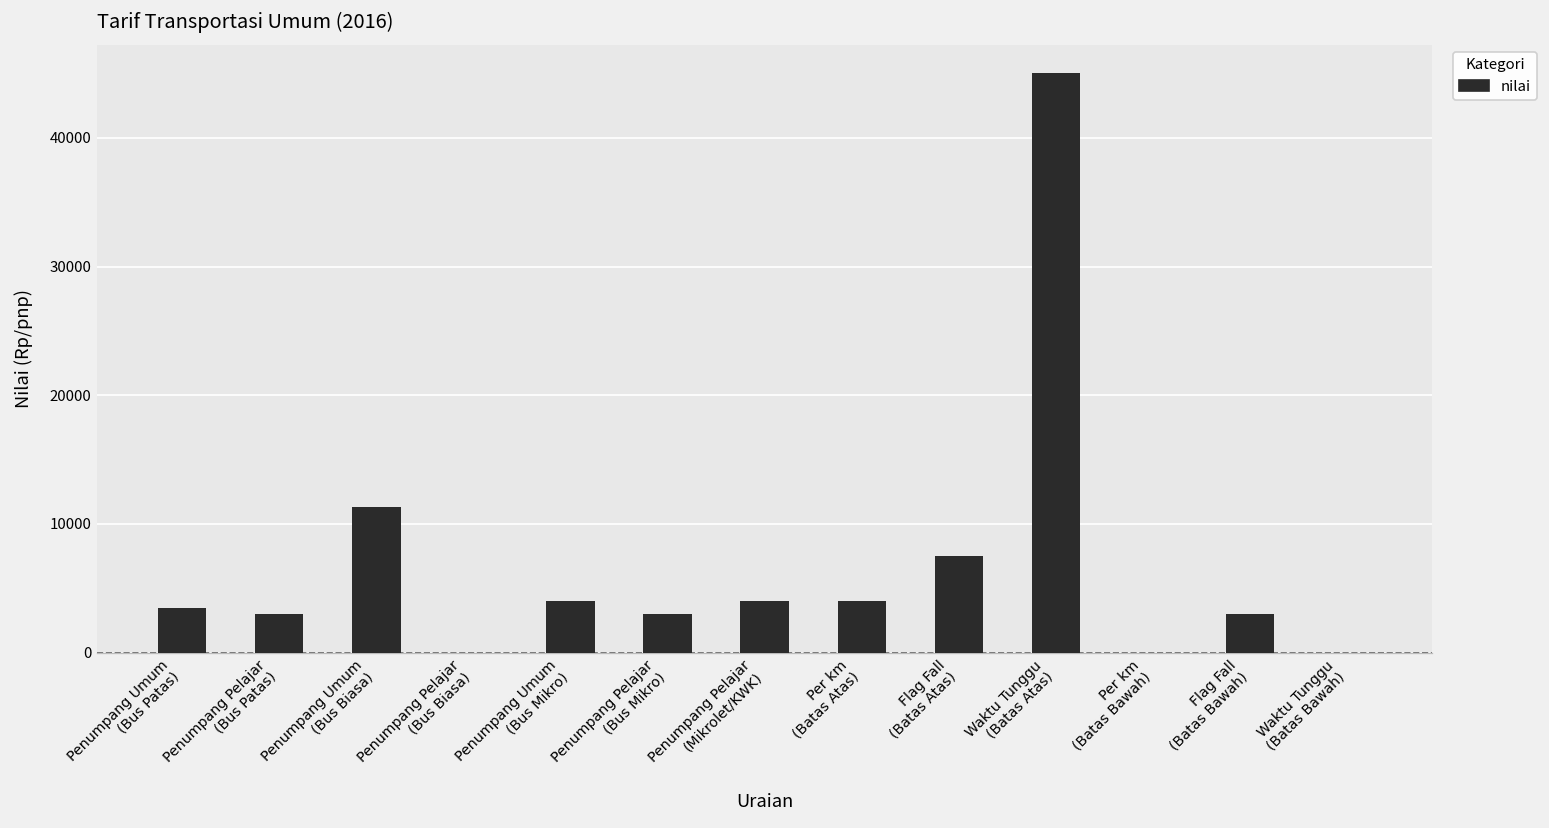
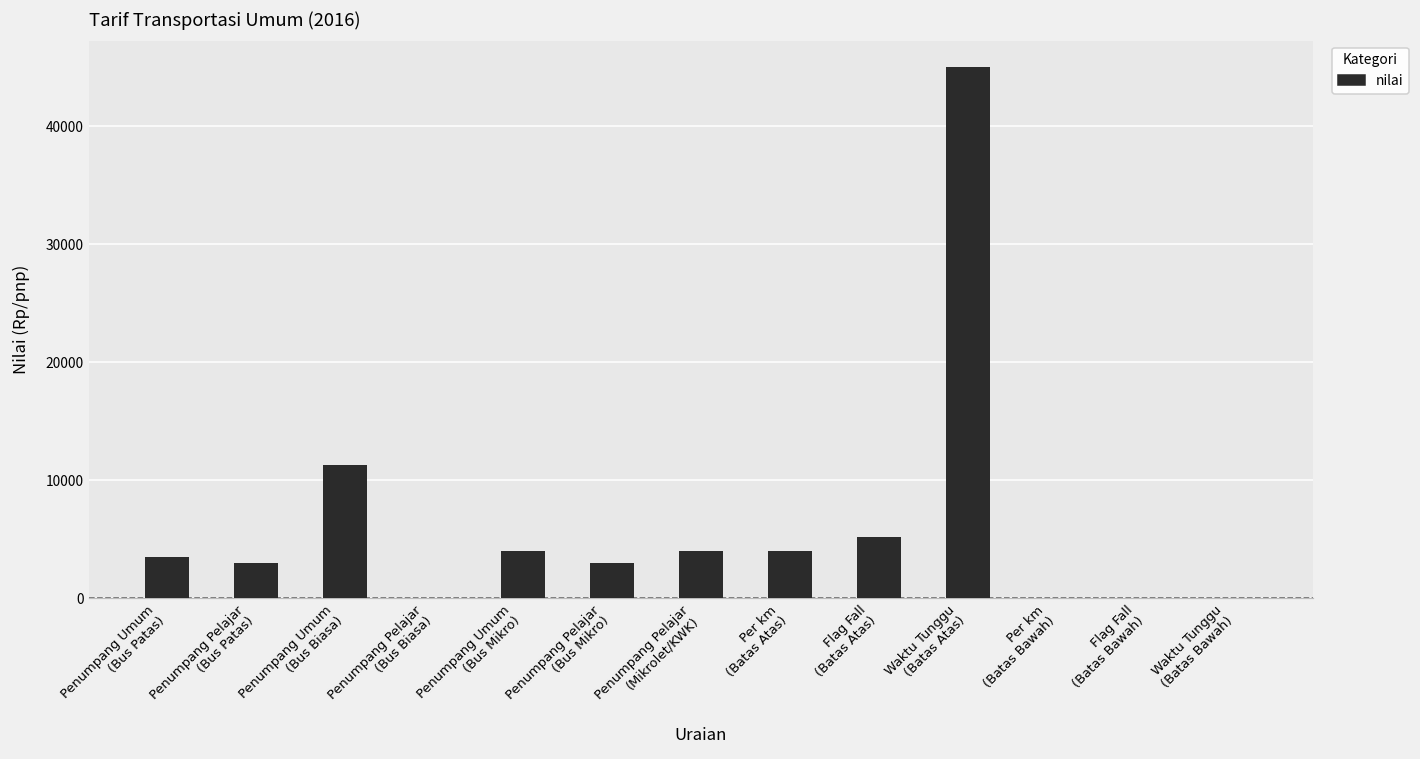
Flag Fall (Batas Atas): 7500 -> 5200
Flag Fall (Batas Bawah): 3000 -> 0
